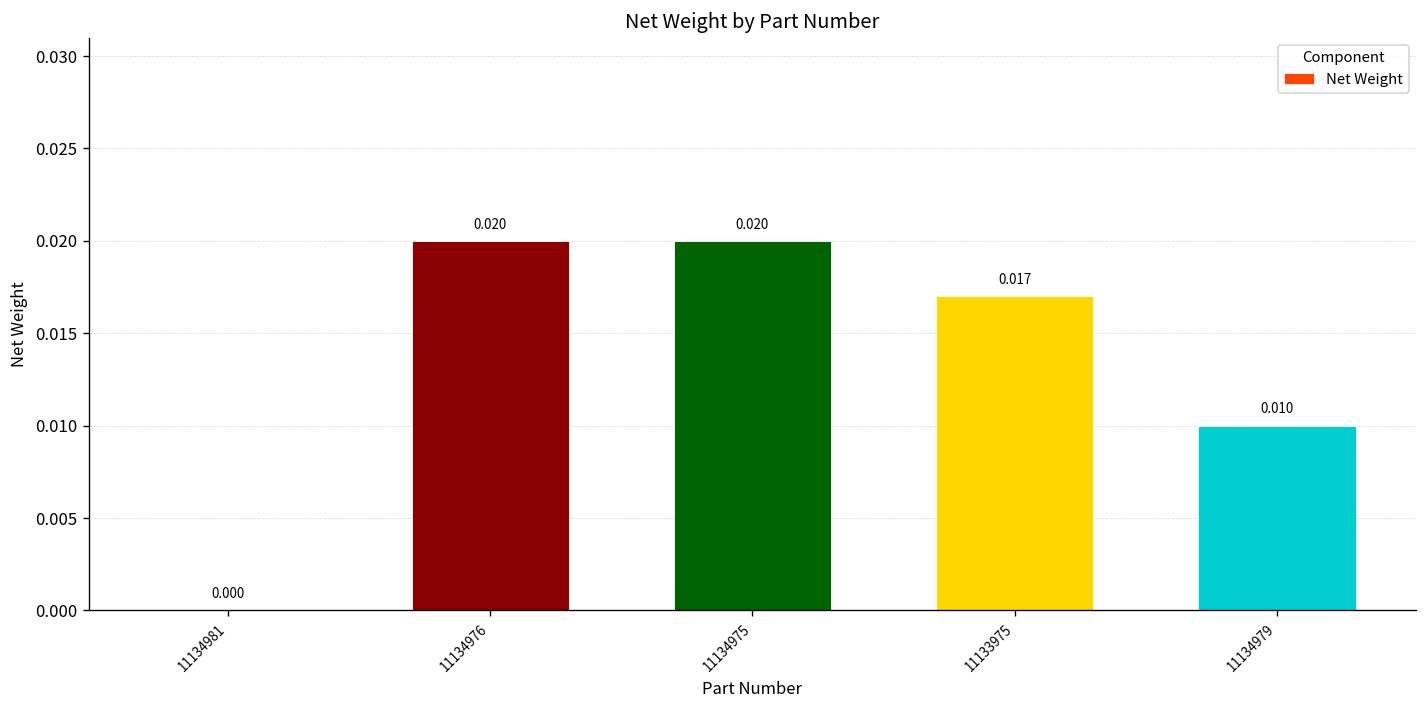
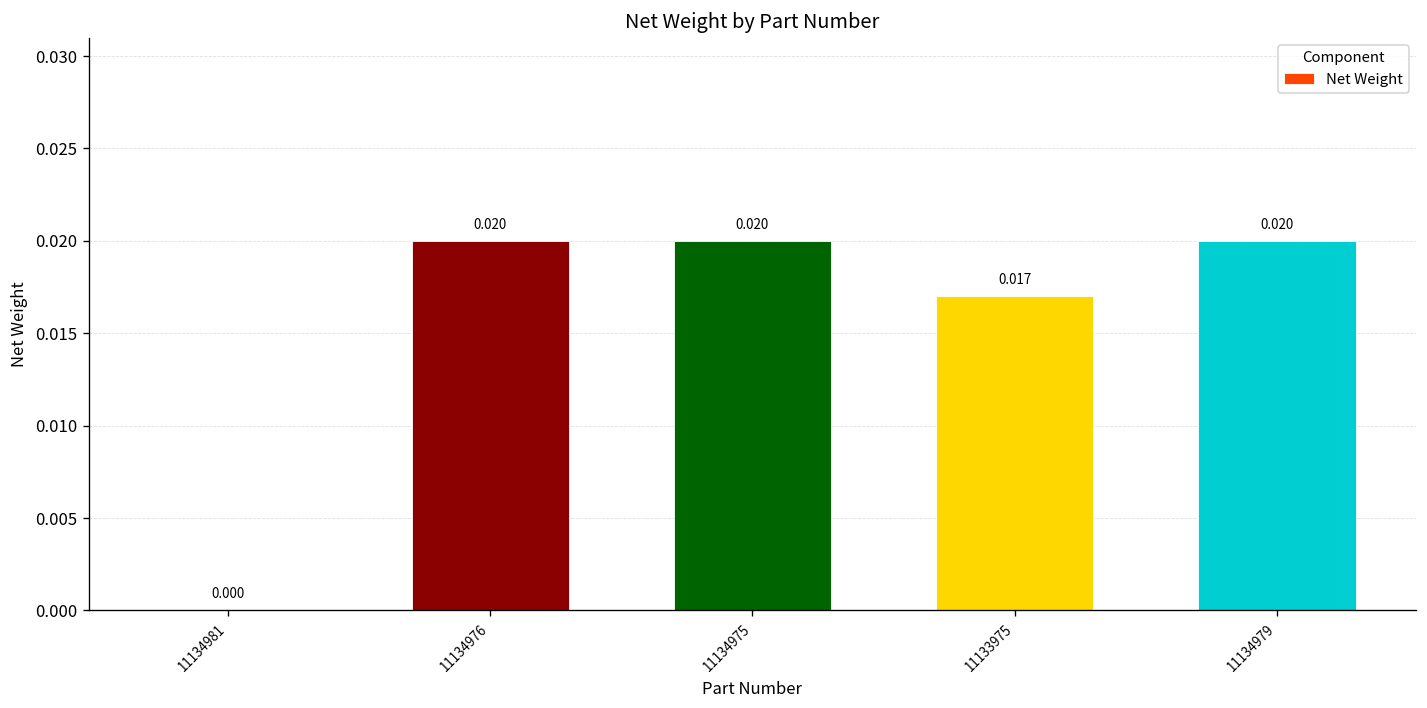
11134979: 0.010 -> 0.020
